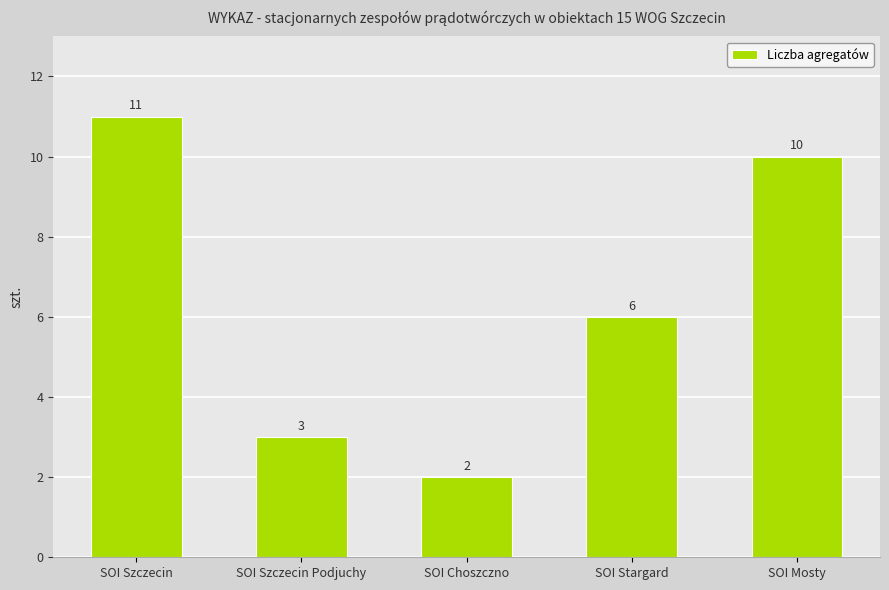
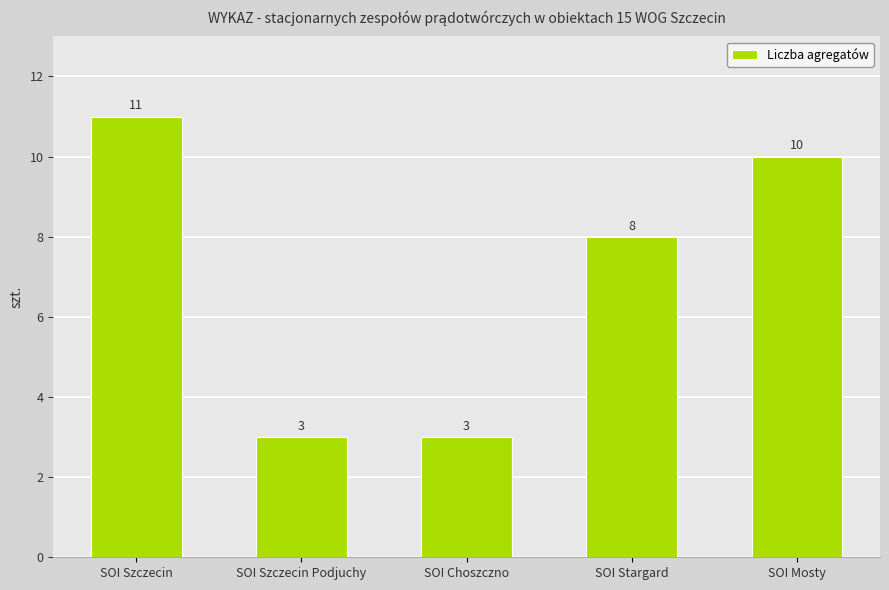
SOI Choszczno: 2 -> 3
SOI Stargard: 6 -> 8
